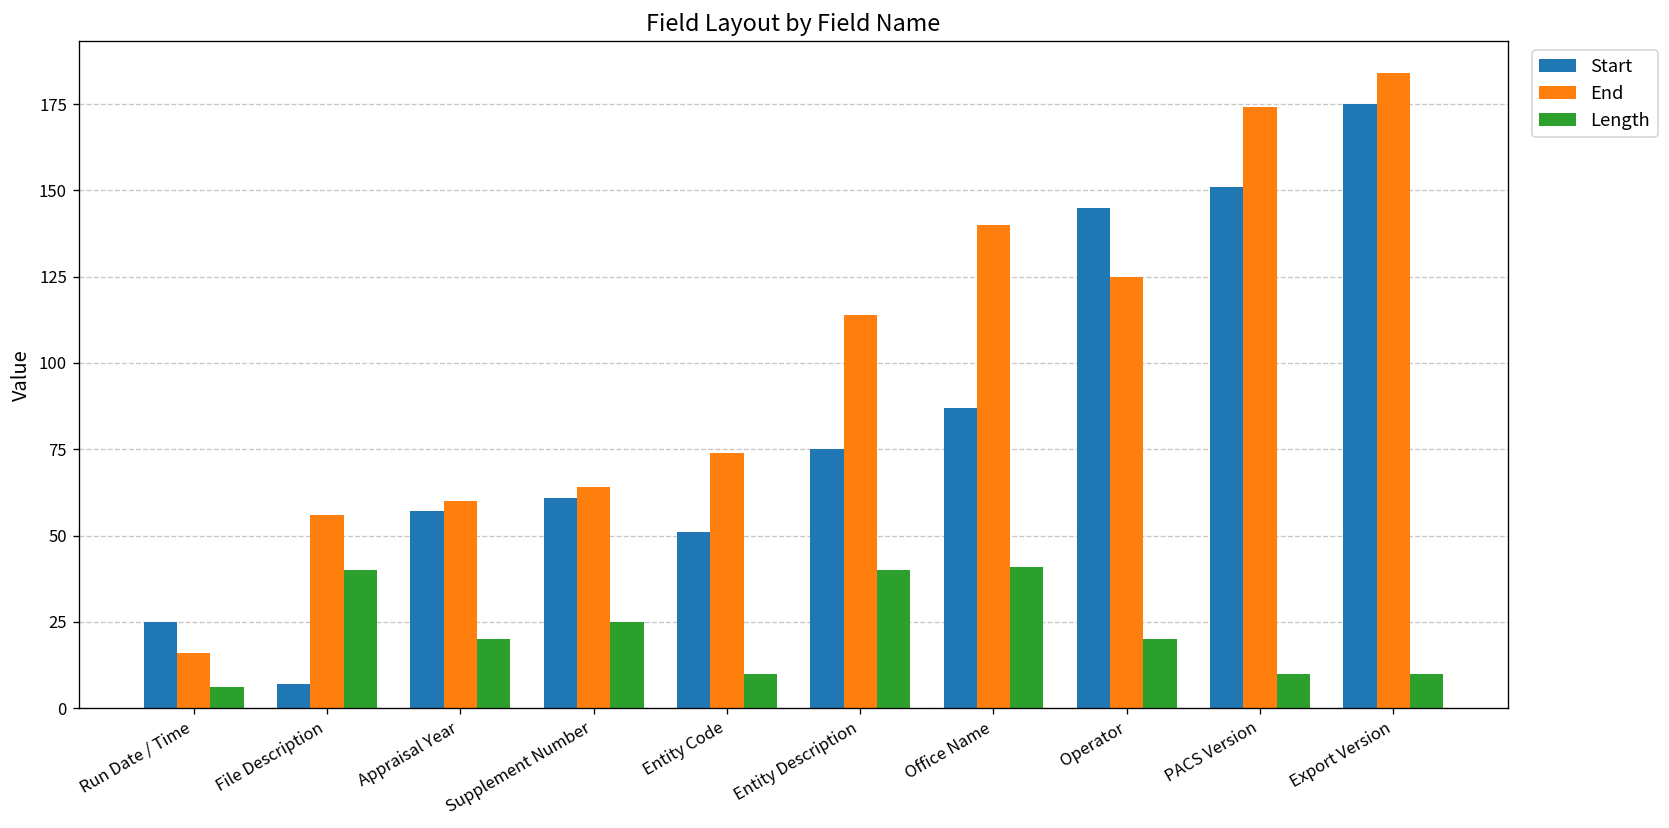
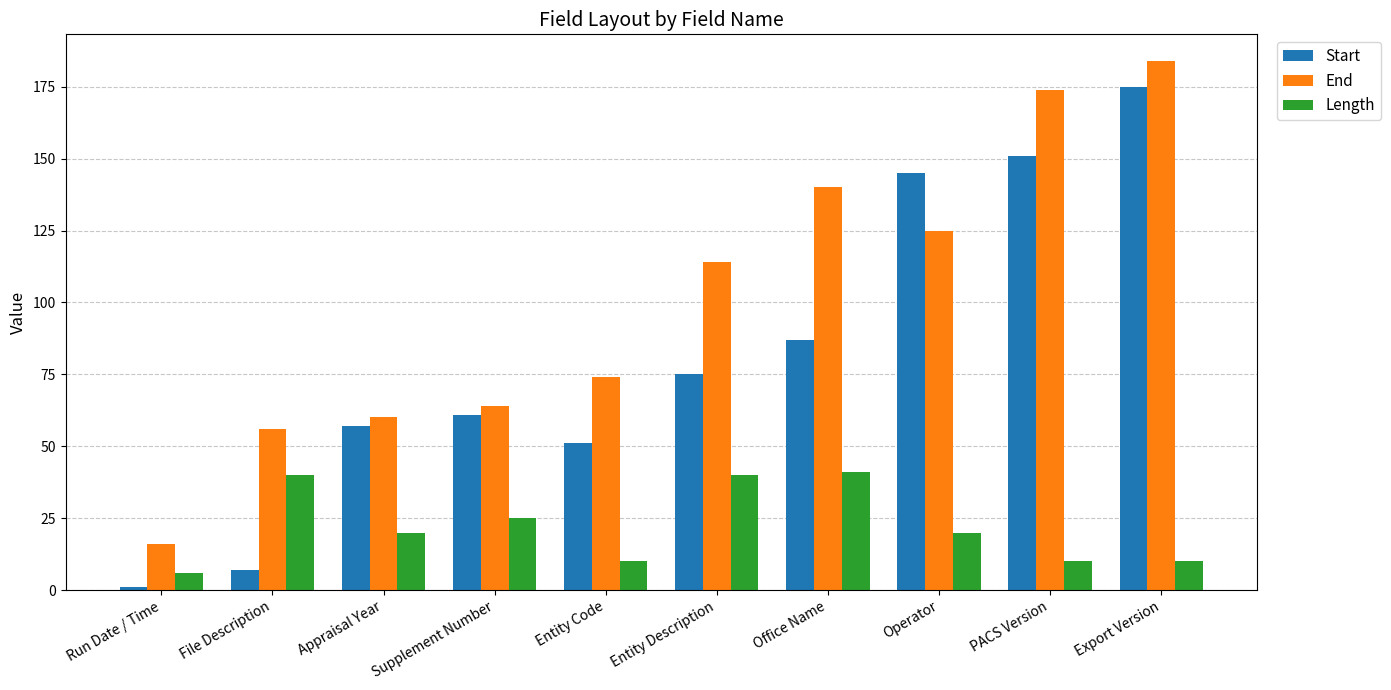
Start, Run Date / Time: 25 -> 1
